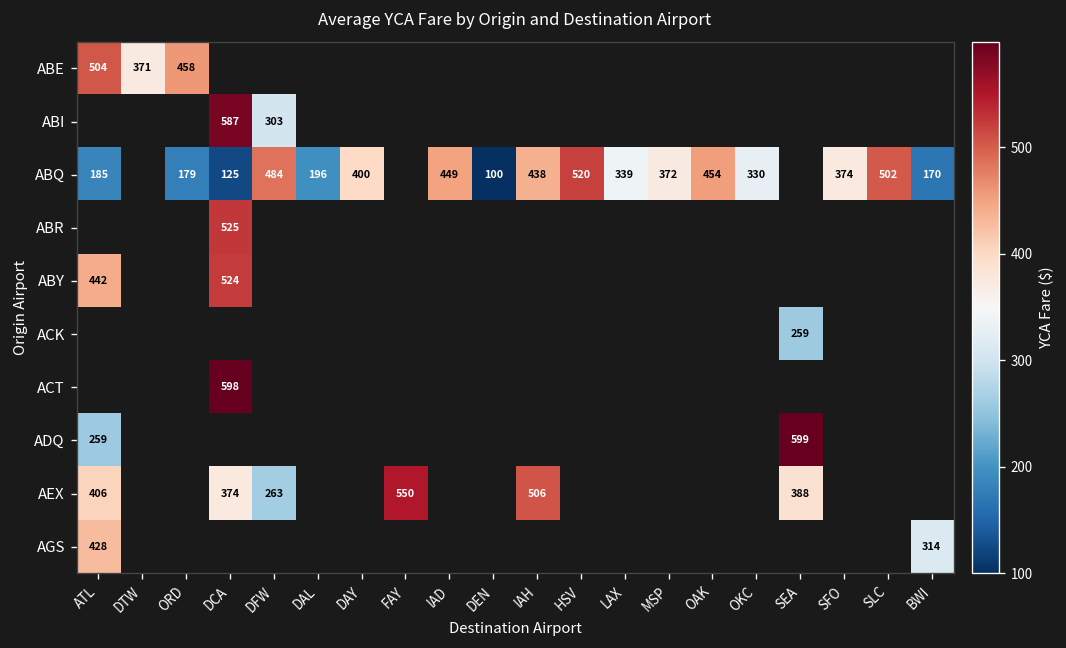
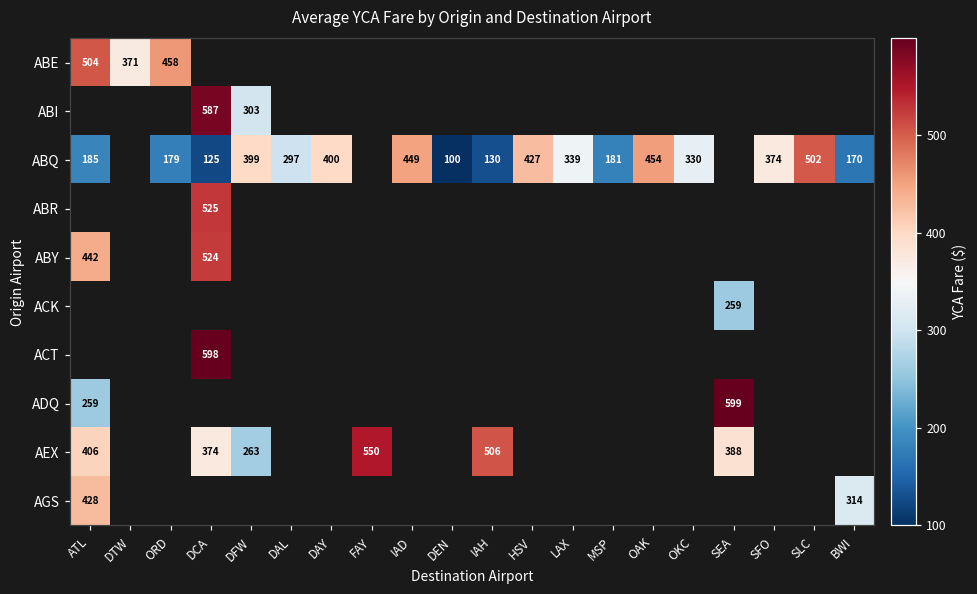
ABQ, DFW: 484 -> 399
ABQ, DAL: 196 -> 297
ABQ, IAH: 438 -> 130
ABQ, HSV: 520 -> 427
ABQ, MSP: 372 -> 181
